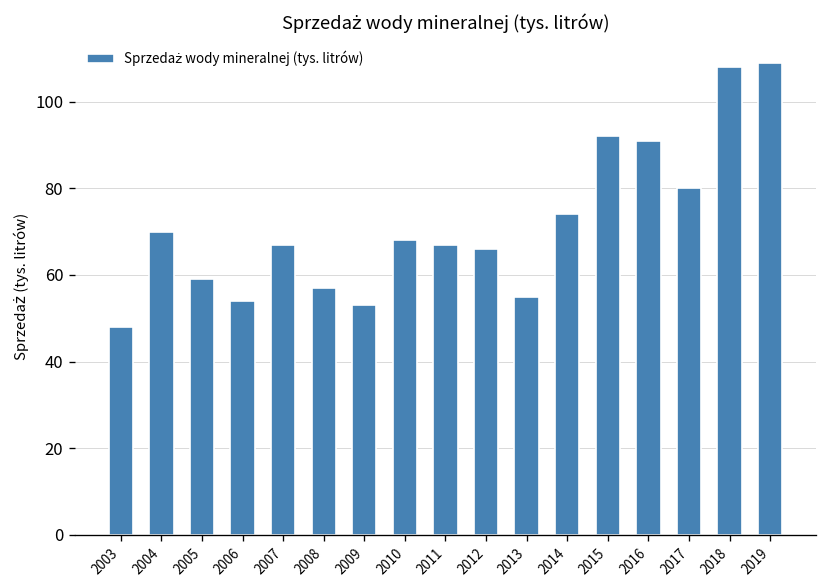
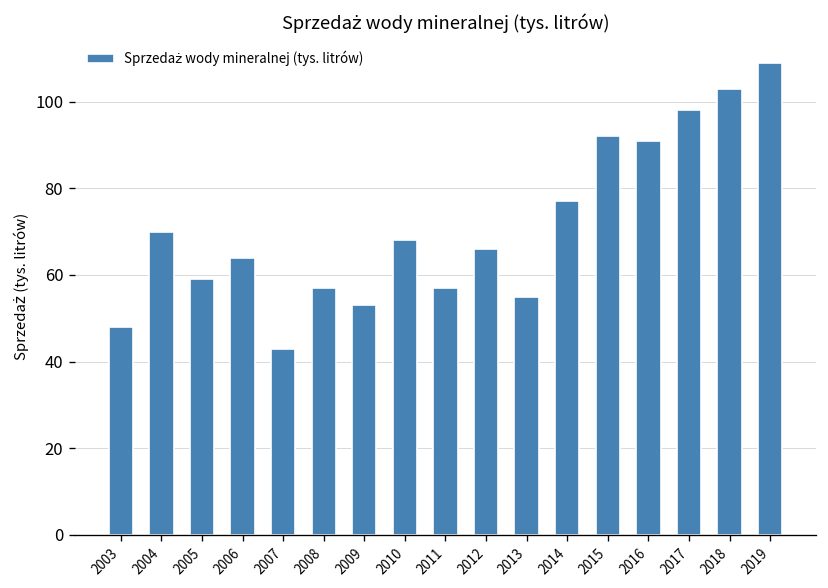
2006: 54 -> 64
2007: 67 -> 43
2011: 67 -> 57
2014: 74 -> 77
2017: 80 -> 98
2018: 108 -> 103
